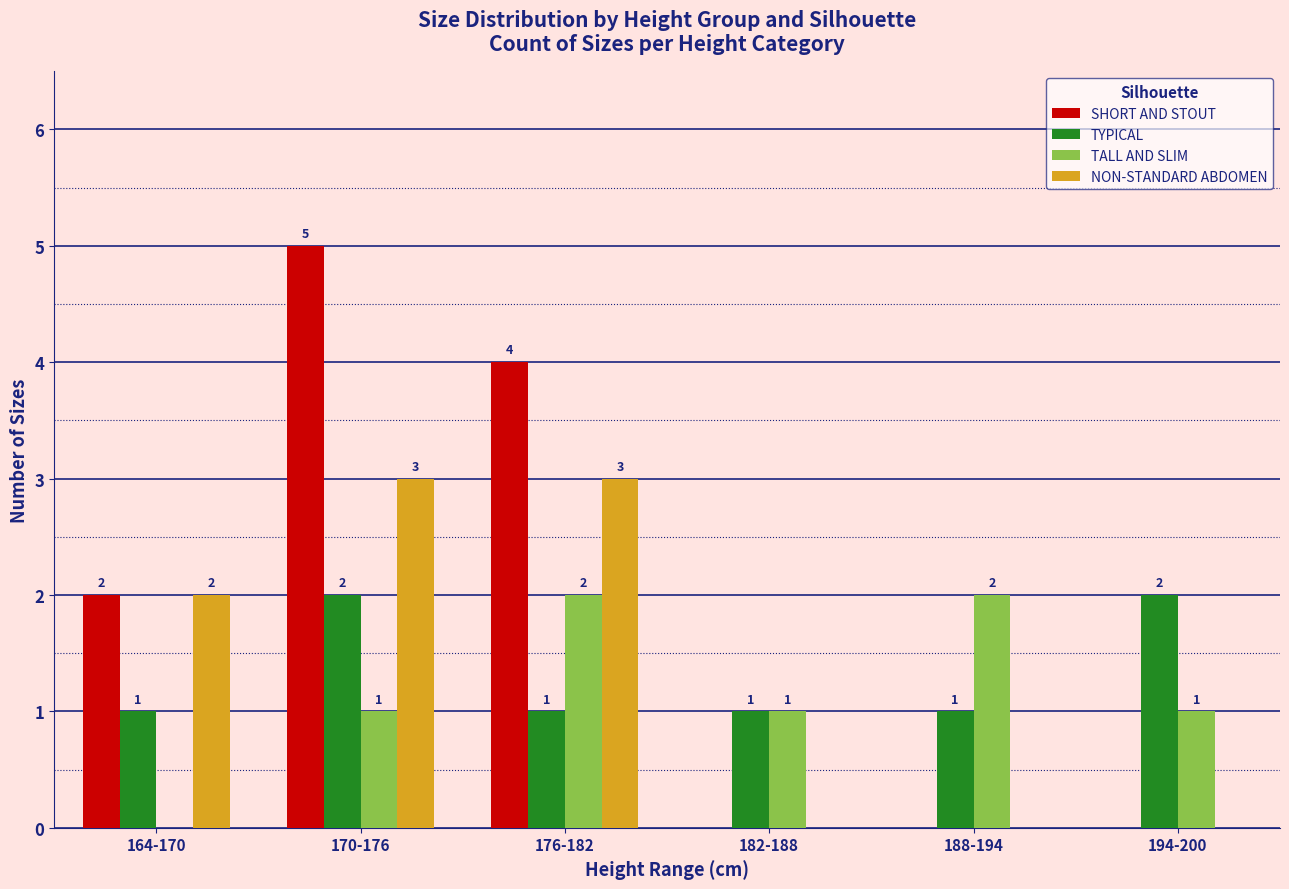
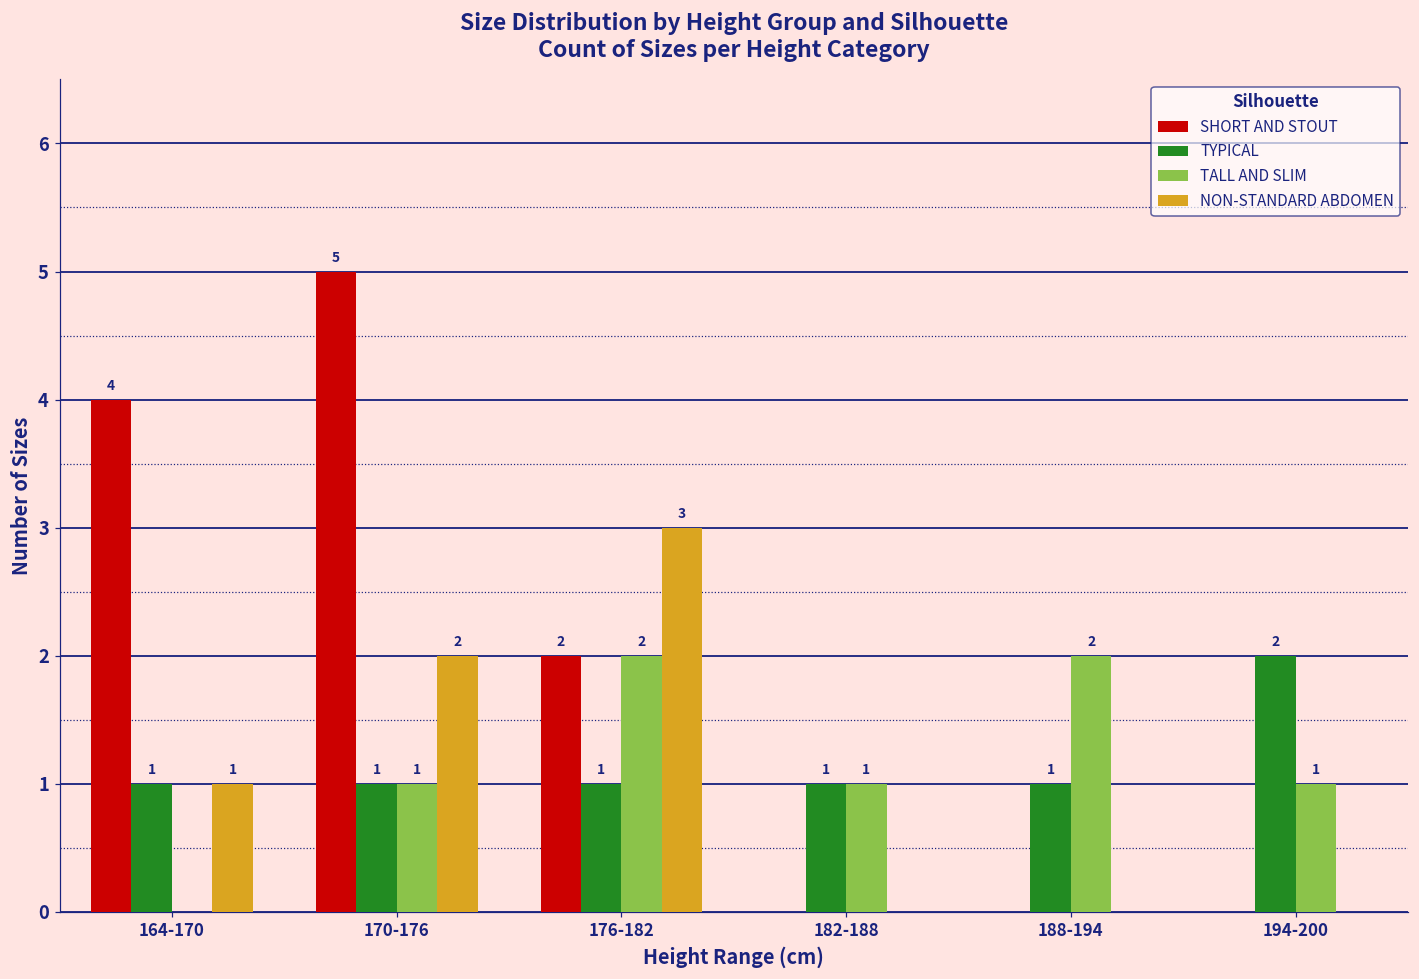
SHORT AND STOUT, 164-170: 2 -> 4
NON-STANDARD ABDOMEN, 164-170: 2 -> 1
TYPICAL, 170-176: 2 -> 1
NON-STANDARD ABDOMEN, 170-176: 3 -> 2
SHORT AND STOUT, 176-182: 4 -> 2
